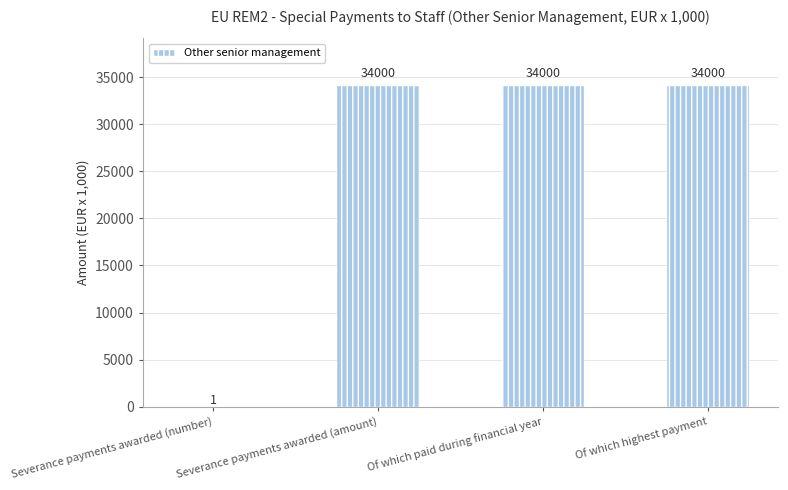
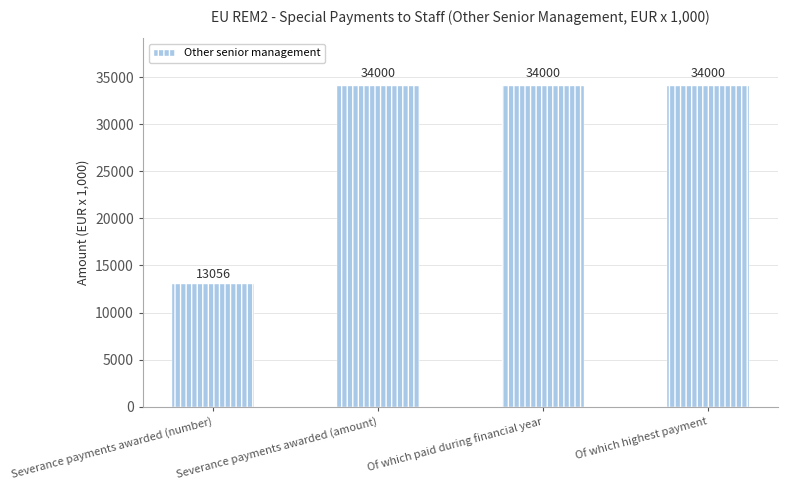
Severance payments awarded (number): 1 -> 13056
